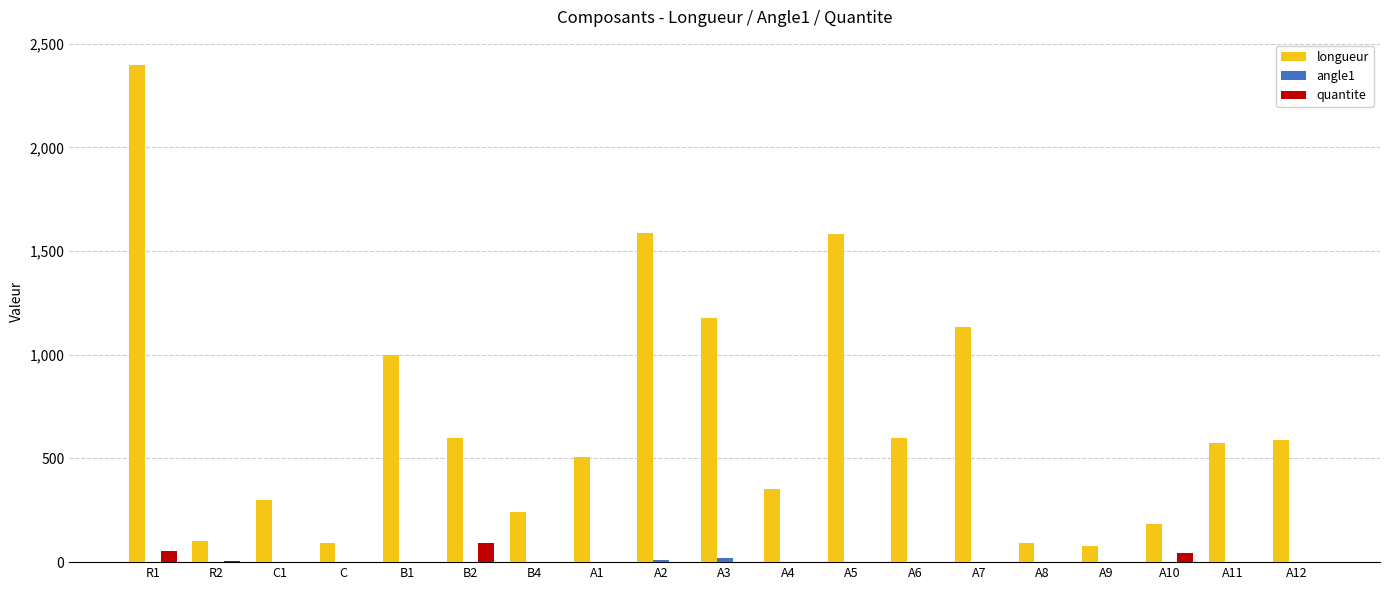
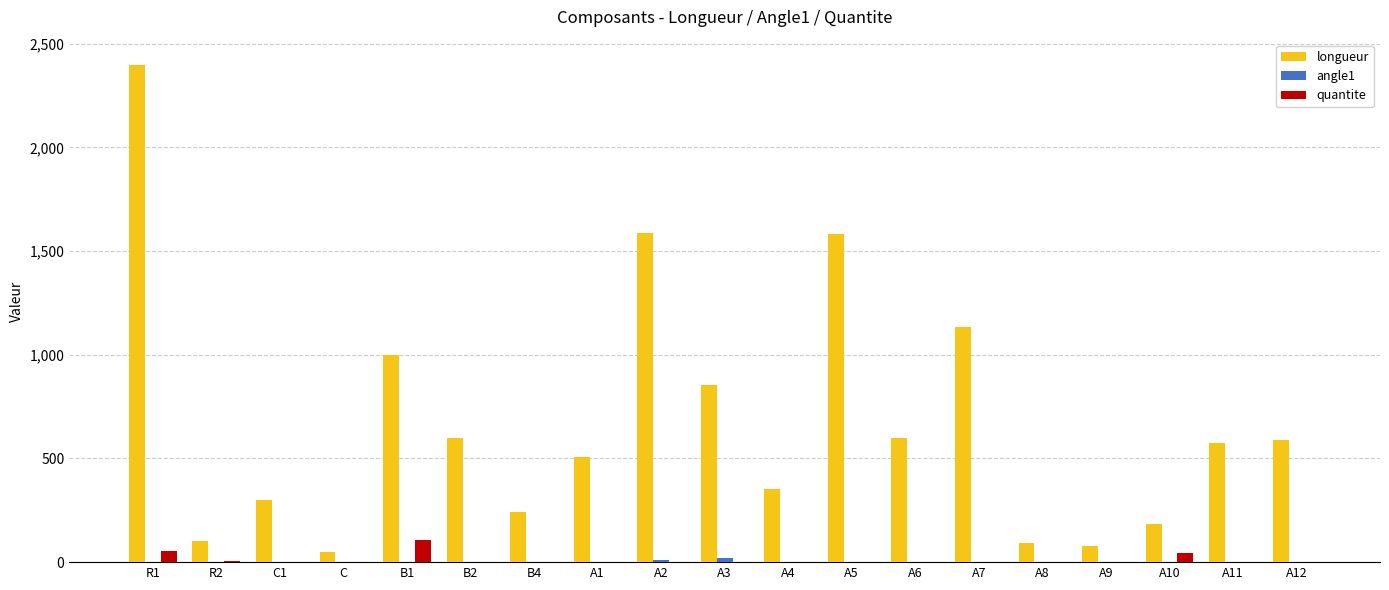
longueur, C: 90 -> 50
quantite, B1: 0 -> 110
quantite, B2: 90 -> 0
longueur, A3: 1,180 -> 850
